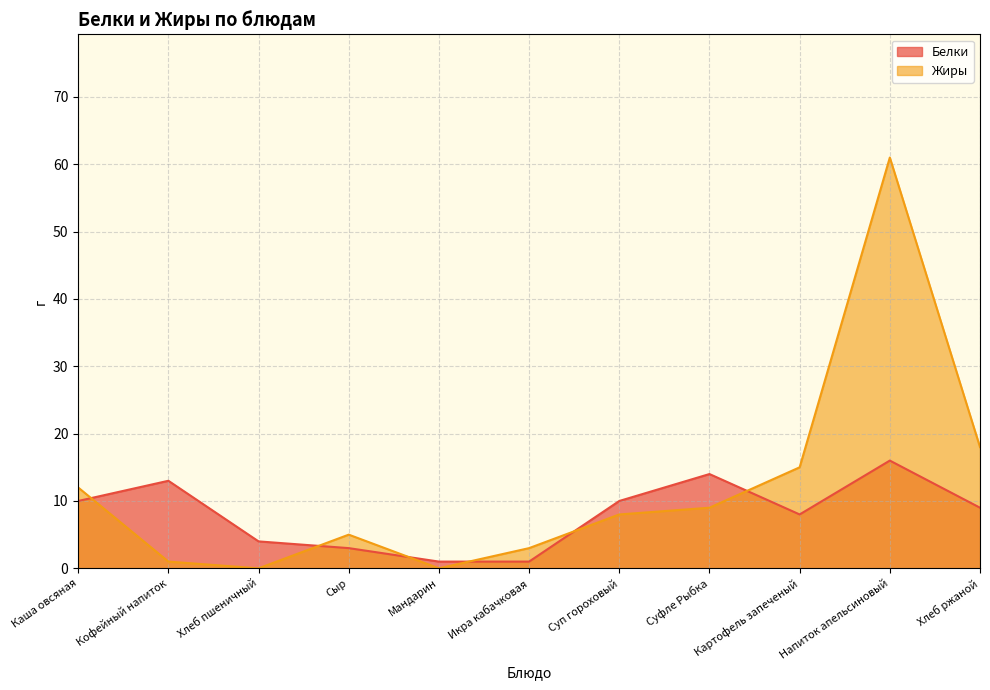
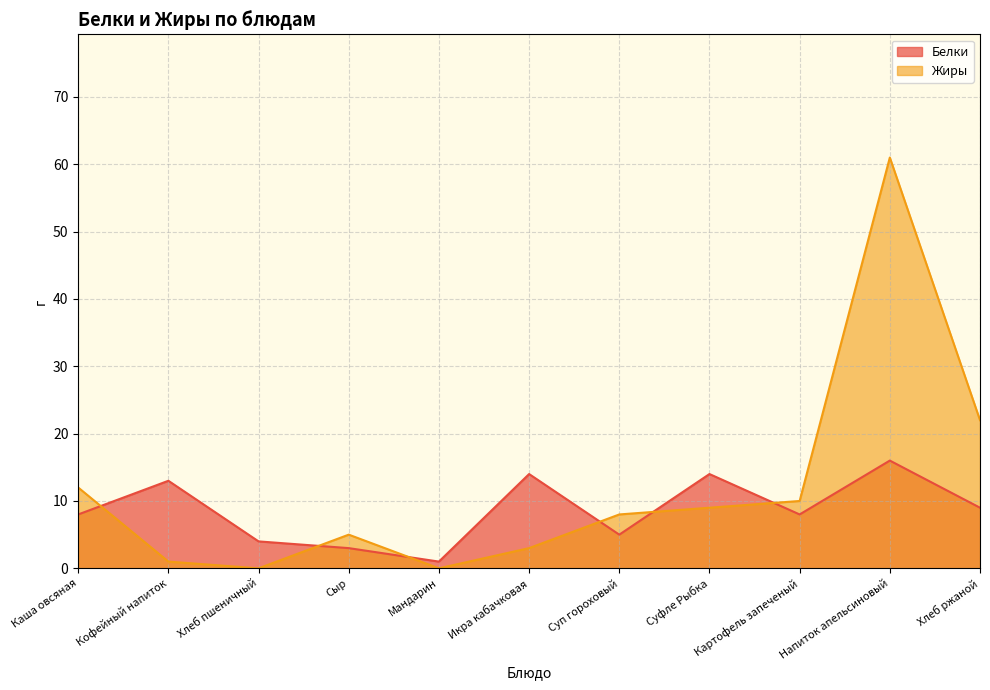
Белки, Каша овсяная: 10 -> 8
Белки, Икра кабачковая: 1 -> 14
Белки, Суп гороховый: 10 -> 5
Жиры, Картофель запеченый: 15 -> 10
Жиры, Хлеб ржаной: 18 -> 22
